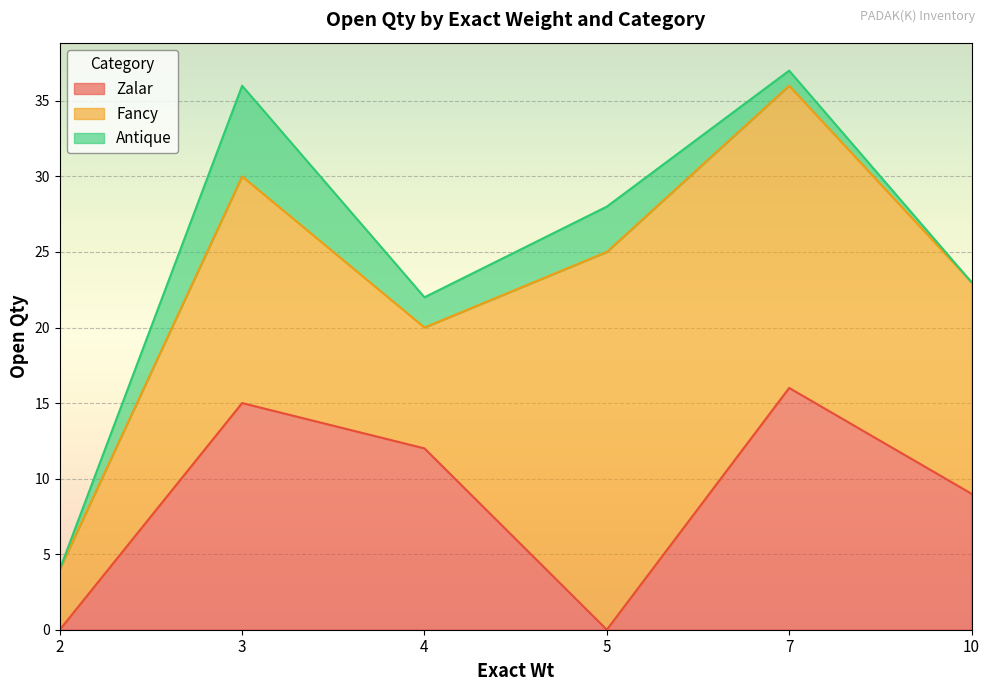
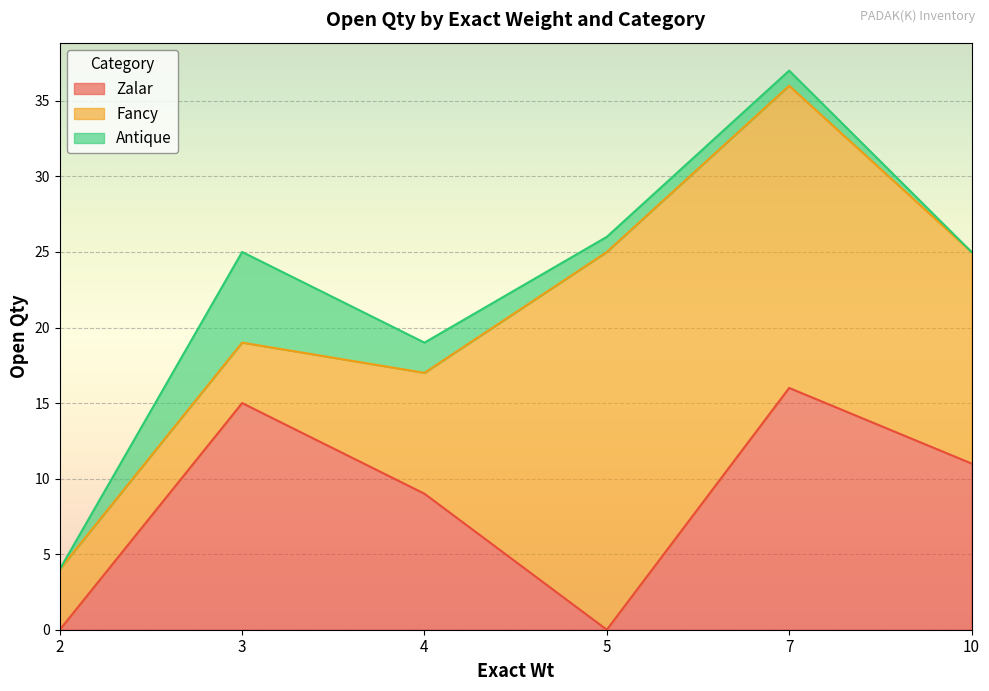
Fancy, 3: 15 -> 4
Zalar, 4: 12 -> 9
Antique, 5: 3 -> 1
Zalar, 10: 9 -> 11
